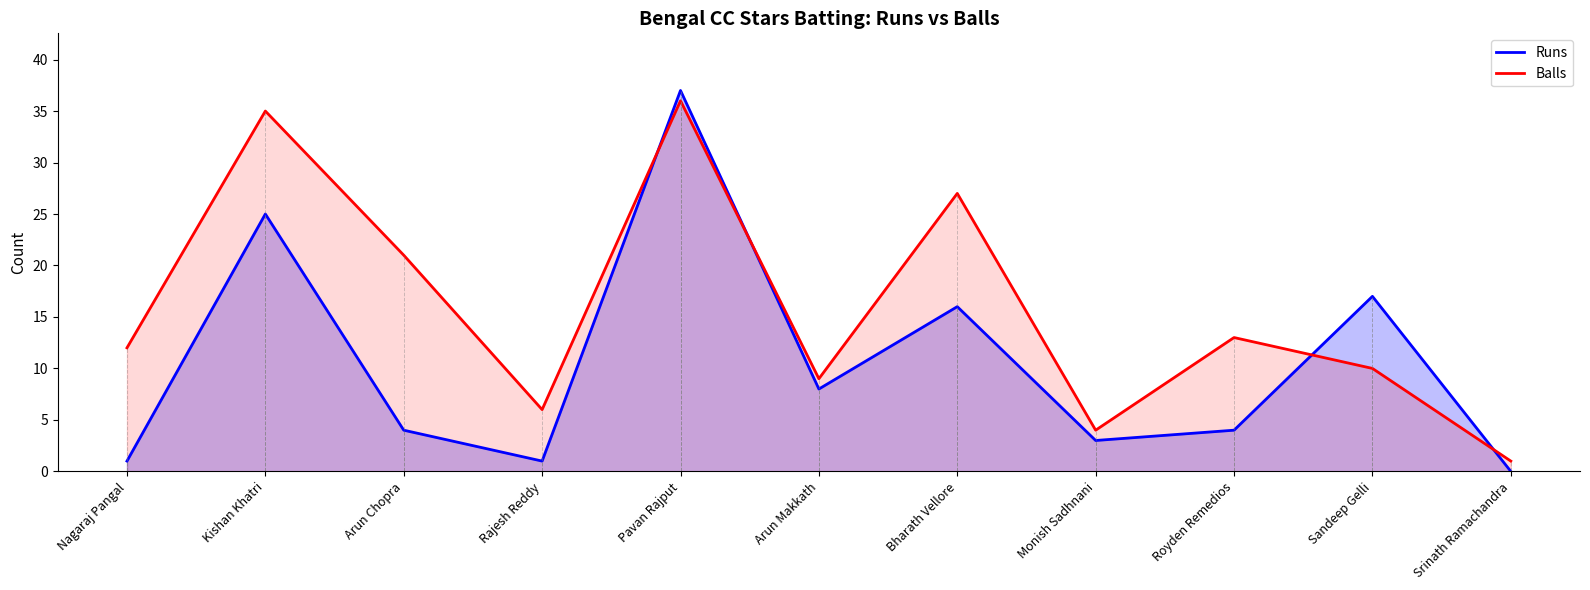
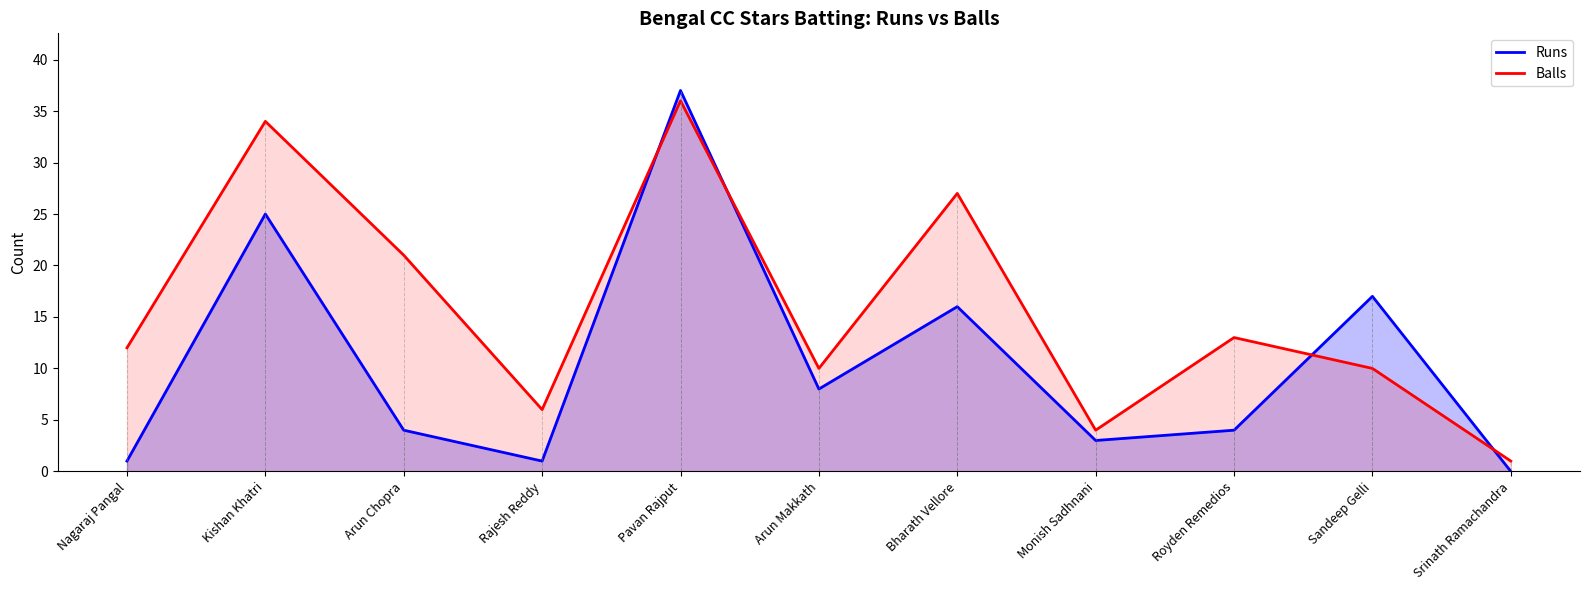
Balls, Kishan Khatri: 35 -> 34
Balls, Arun Makkath: 9 -> 10
